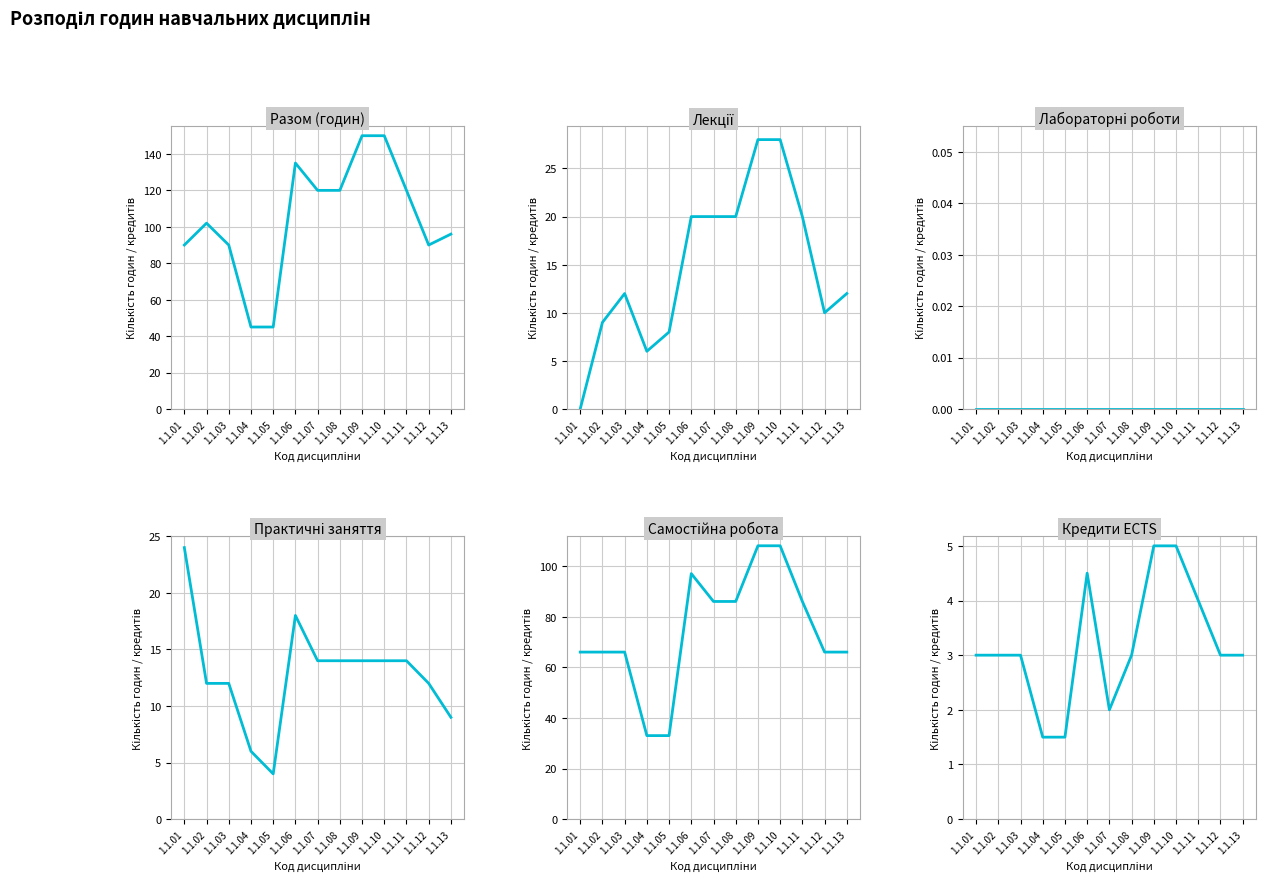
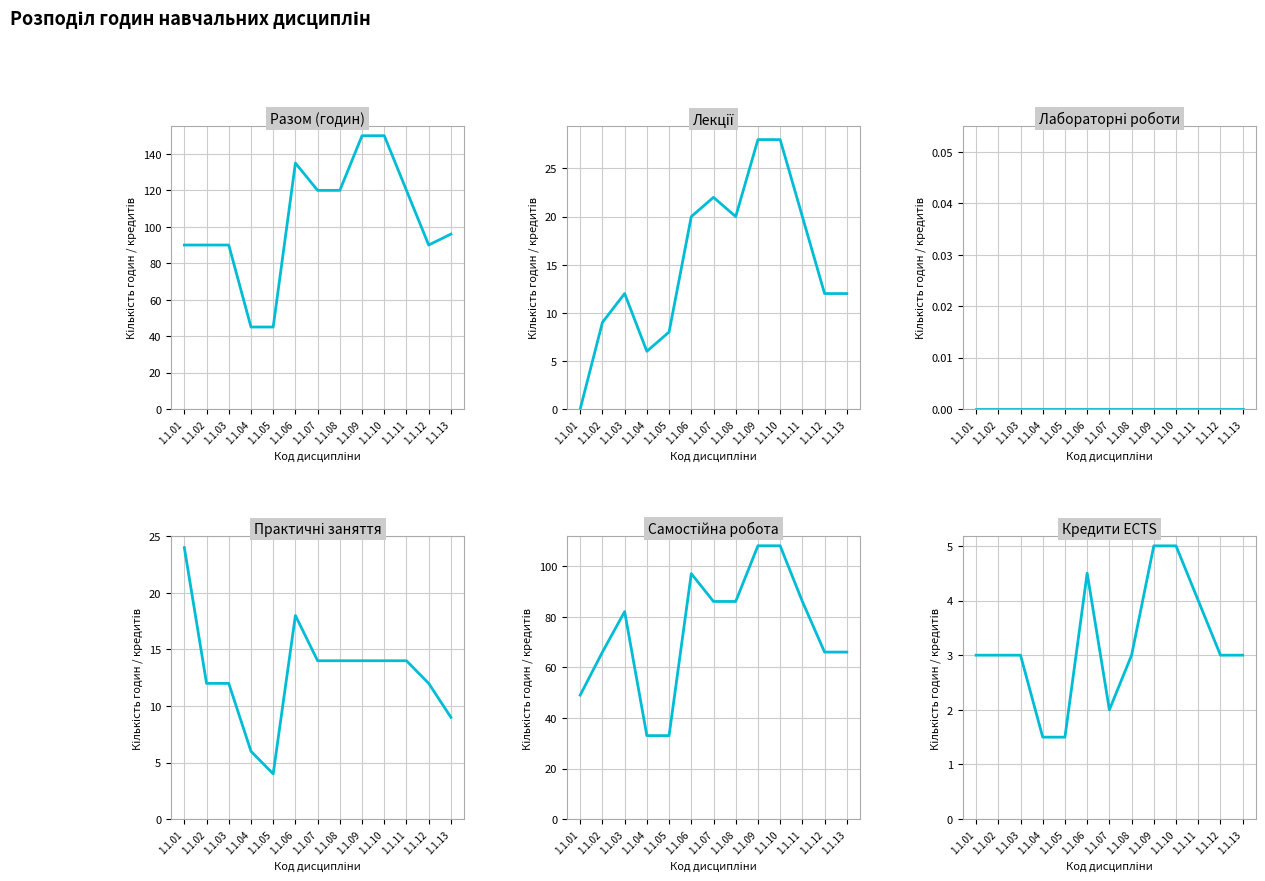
Разом (годин), 1.1.02: 102 -> 90
Лекції, 1.1.07: 20 -> 22
Лекції, 1.1.12: 10 -> 12
Самостійна робота, 1.1.01: 66 -> 49
Самостійна робота, 1.1.03: 66 -> 82
